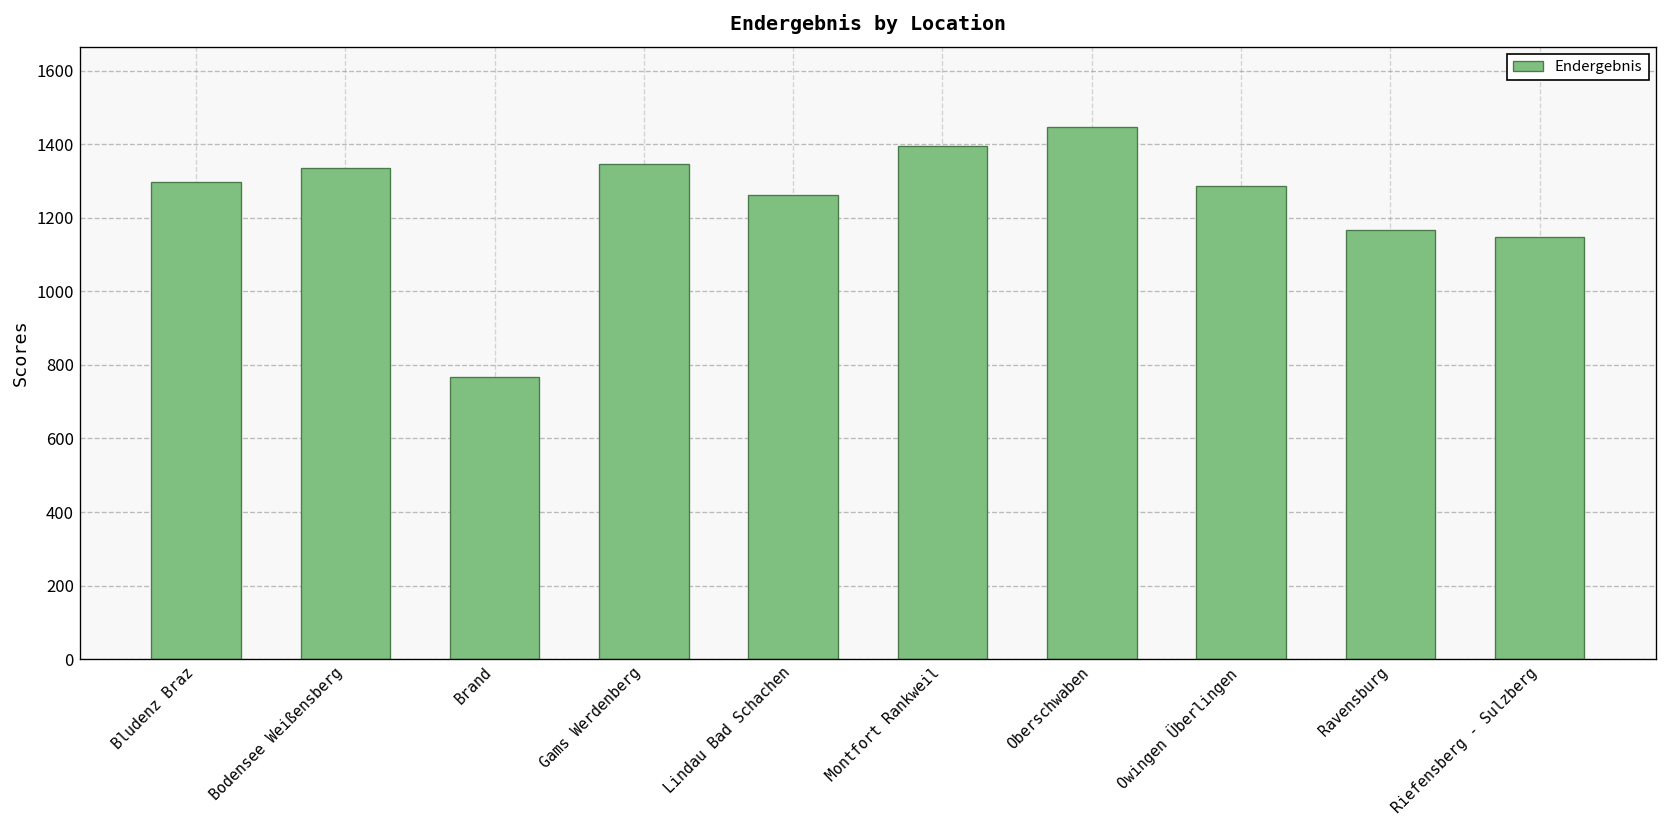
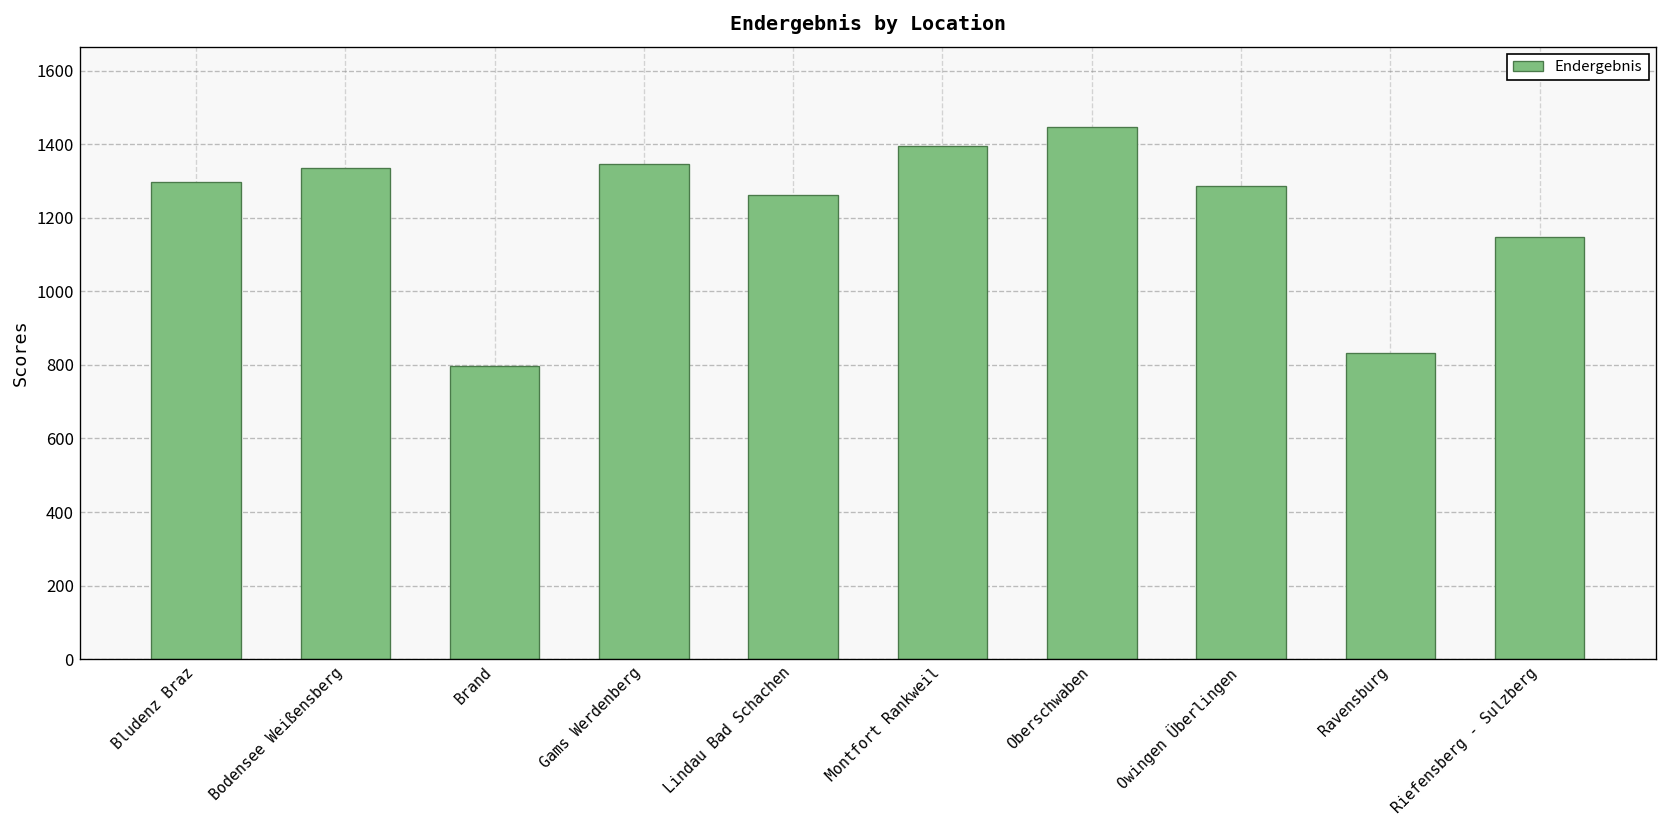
Brand: 770 -> 800
Ravensburg: 1170 -> 830
